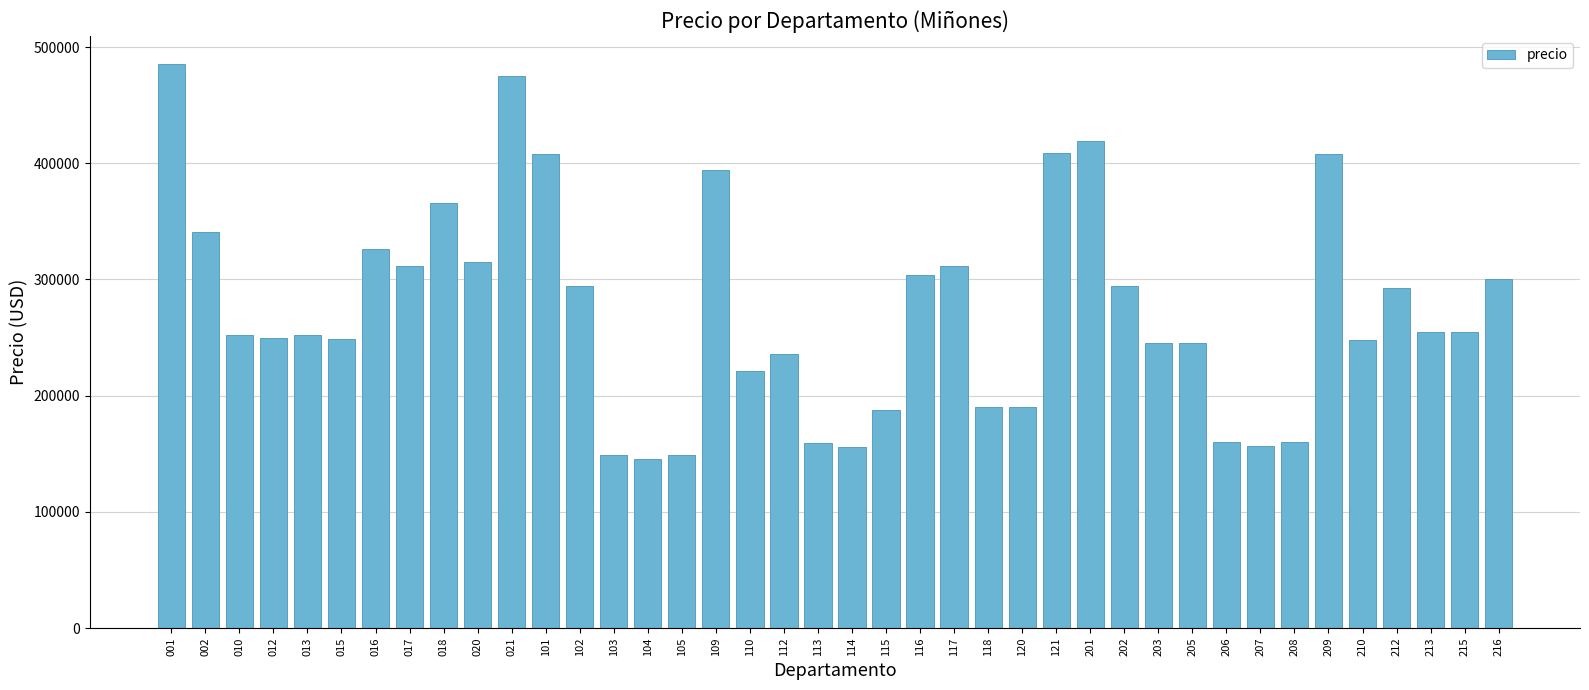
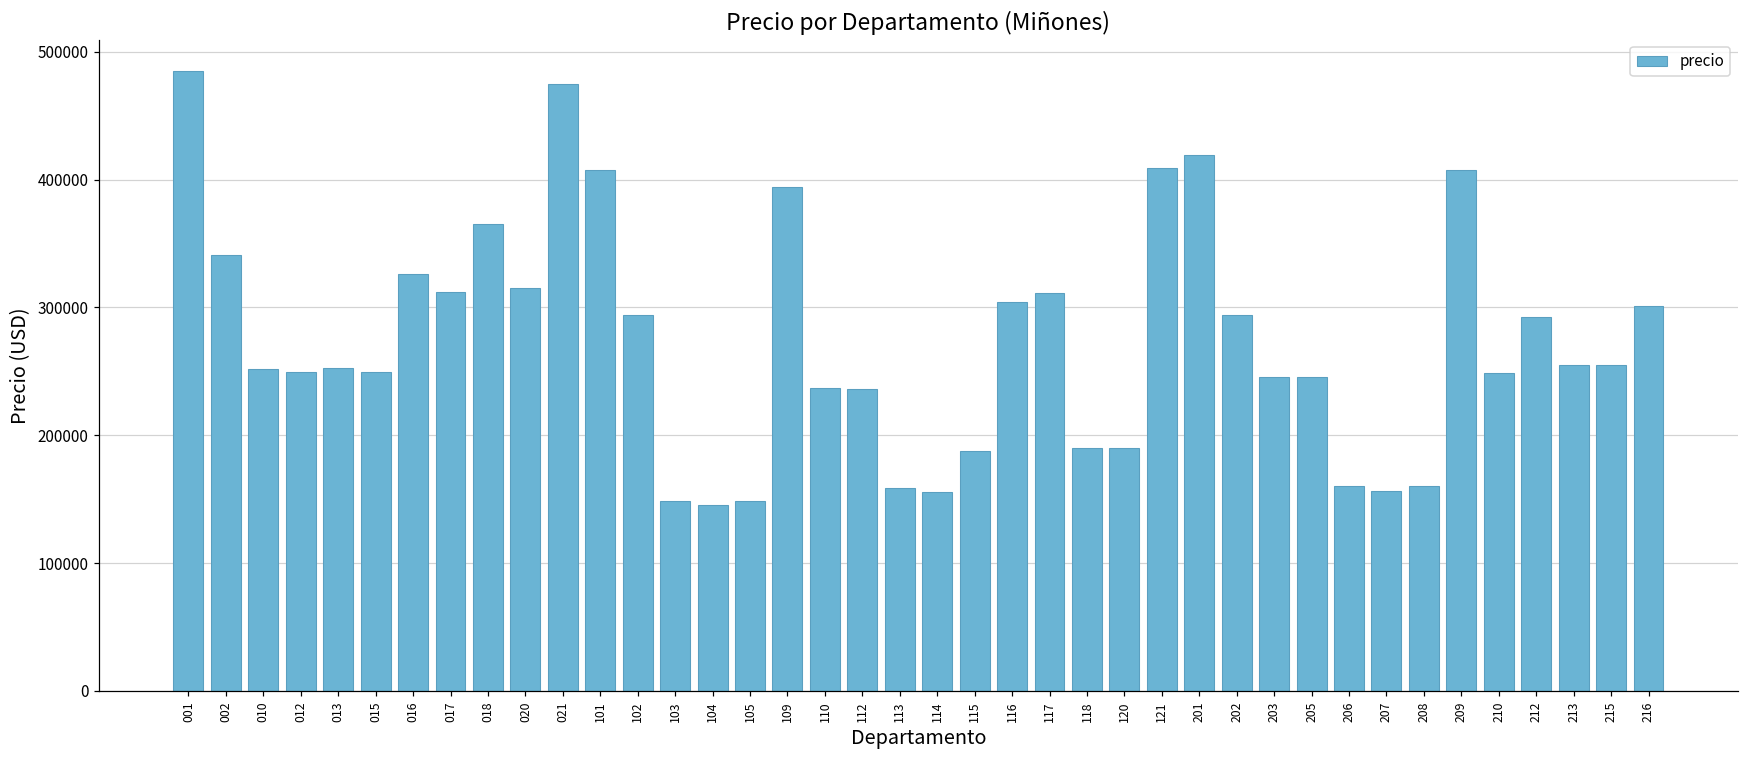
110: 221000 -> 237000
